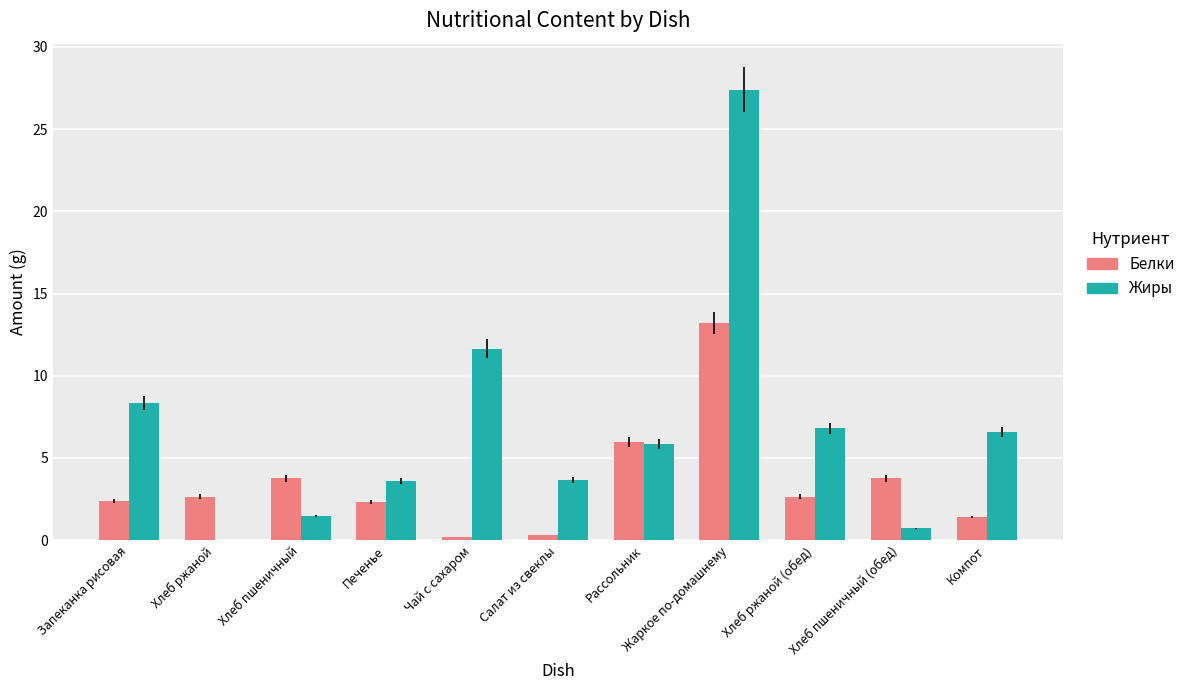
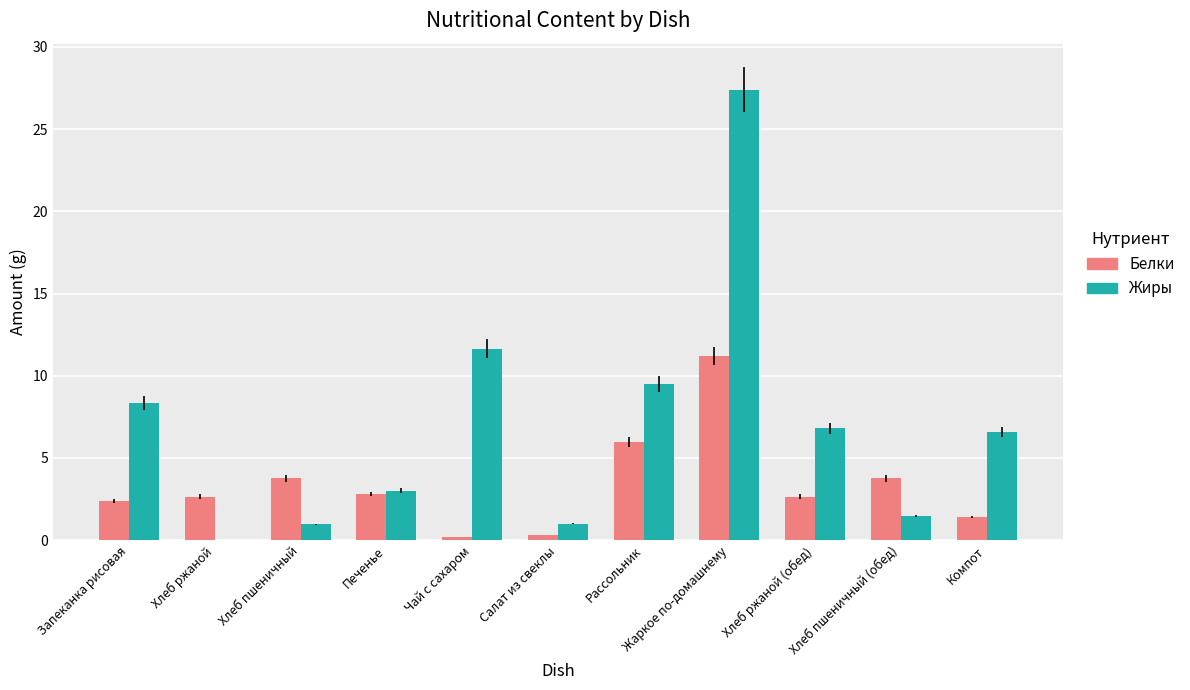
Жиры, Хлеб пшеничный: 1.5 -> 1.0
Белки, Печенье: 2.3 -> 2.8
Жиры, Печенье: 3.6 -> 3.0
Жиры, Салат из свеклы: 3.7 -> 1.0
Жиры, Рассольник: 5.9 -> 9.5
Белки, Жаркое по-домашнему: 13.2 -> 11.2
Жиры, Хлеб пшеничный (обед): 0.7 -> 1.5
